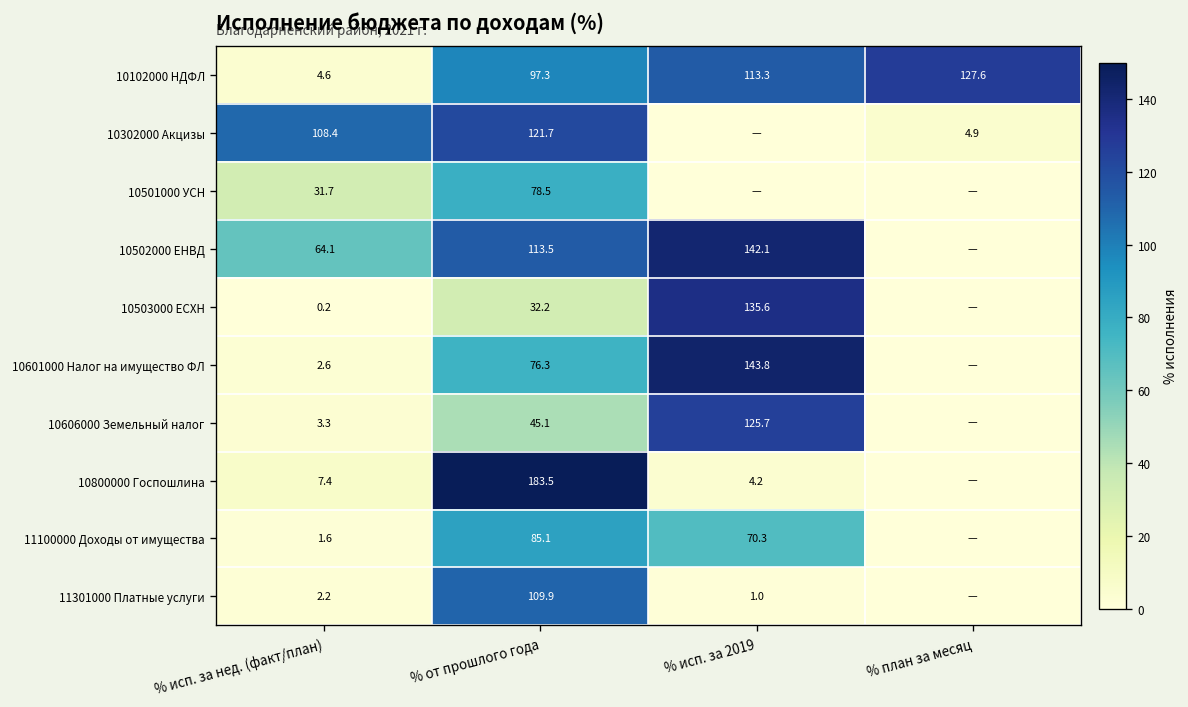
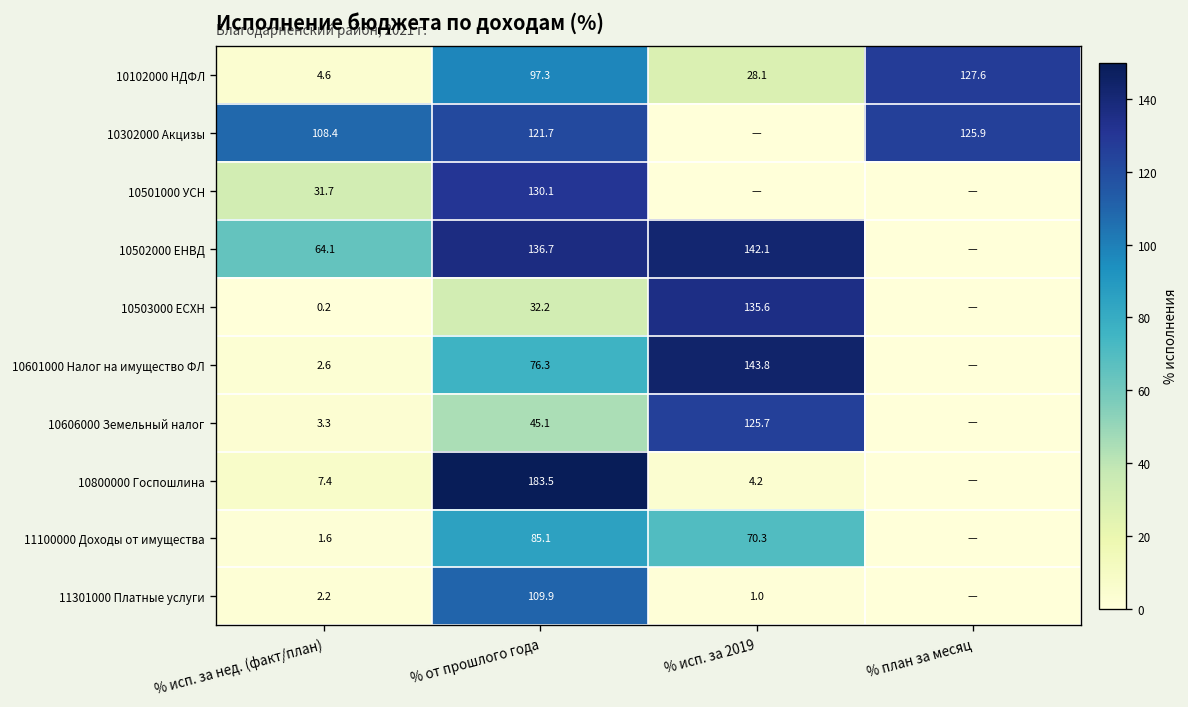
10102000 НДФЛ, % исп. за 2019: 113.3 -> 28.1
10302000 Акцизы, % план за месяц: 4.9 -> 125.9
10501000 УСН, % от прошлого года: 78.5 -> 130.1
10502000 ЕНВД, % от прошлого года: 113.5 -> 136.7
